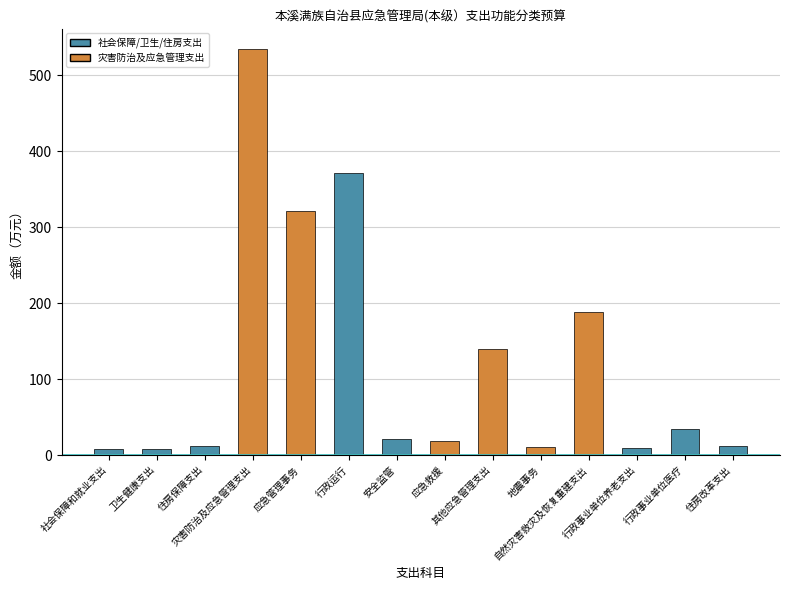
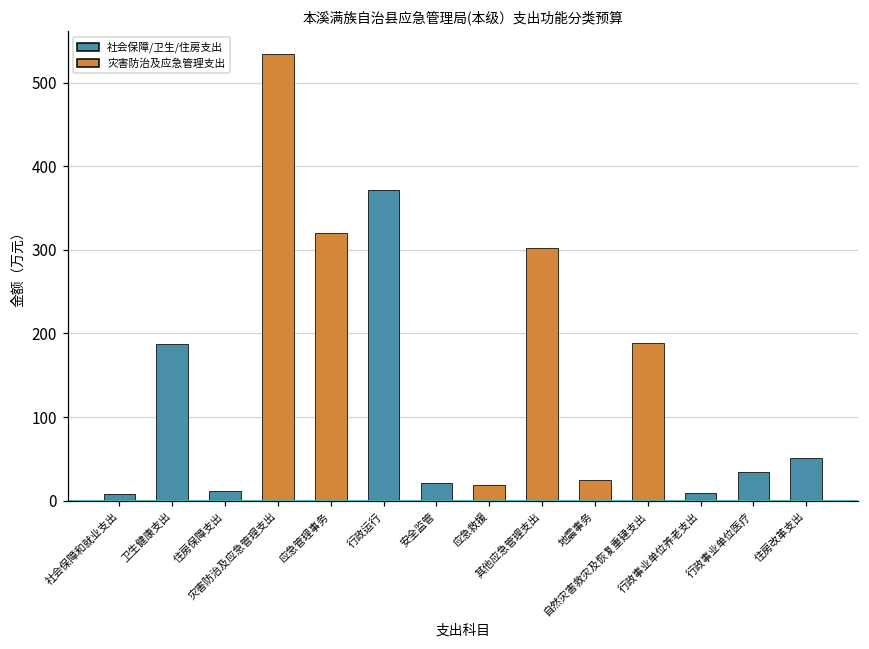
卫生健康支出: 10 -> 190
其他应急管理支出: 140 -> 300
地震事务: 10 -> 30
住房改革支出: 10 -> 50
